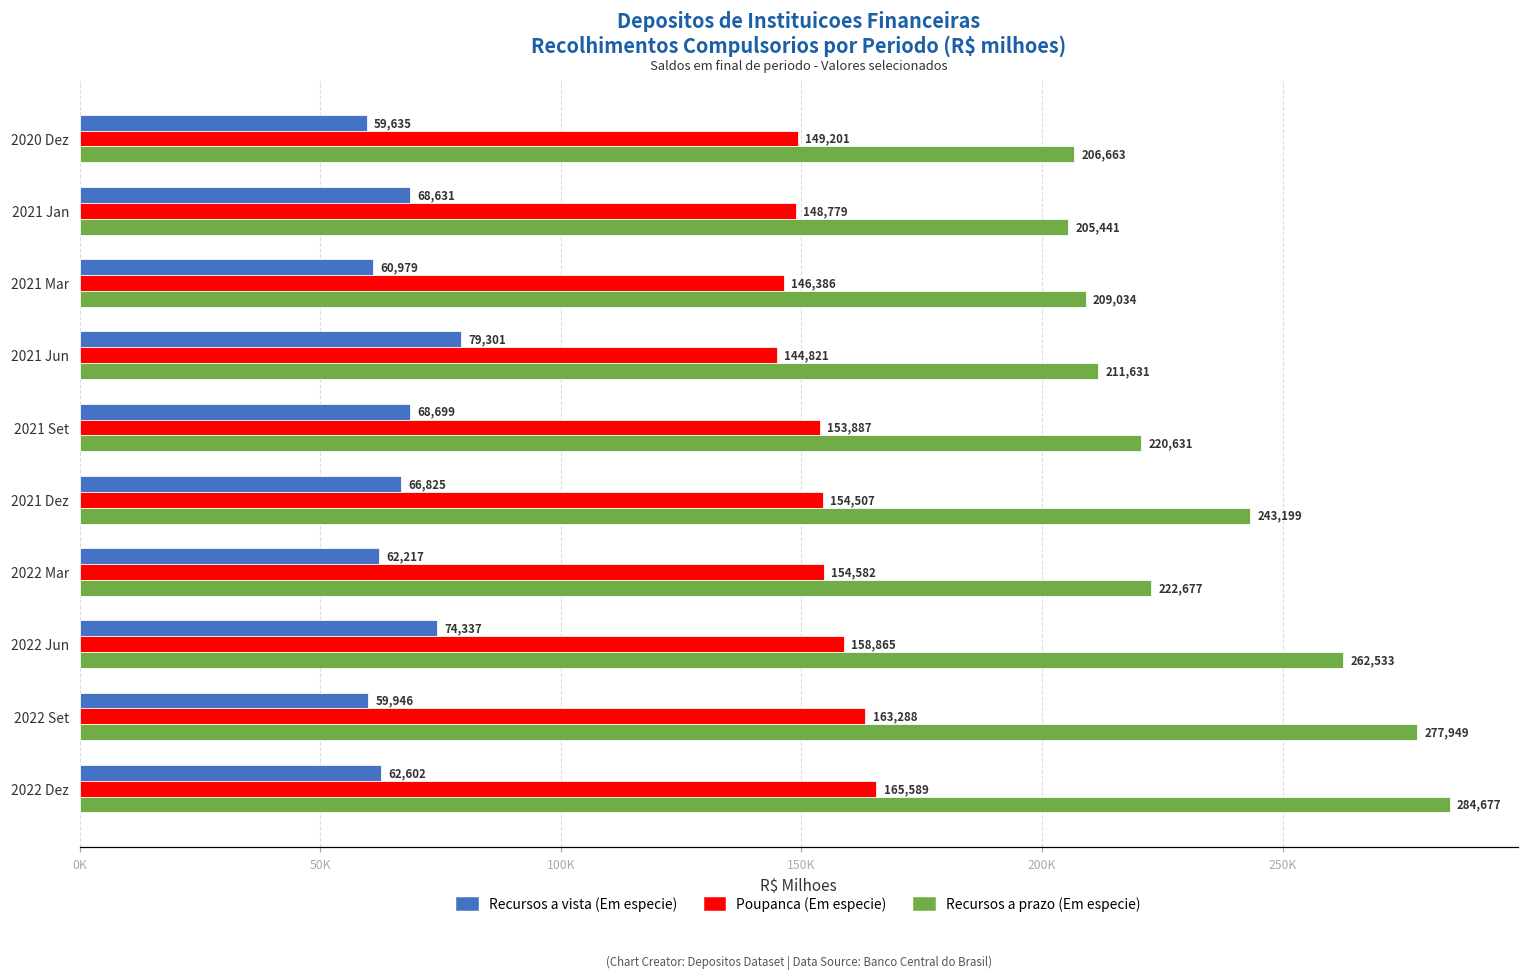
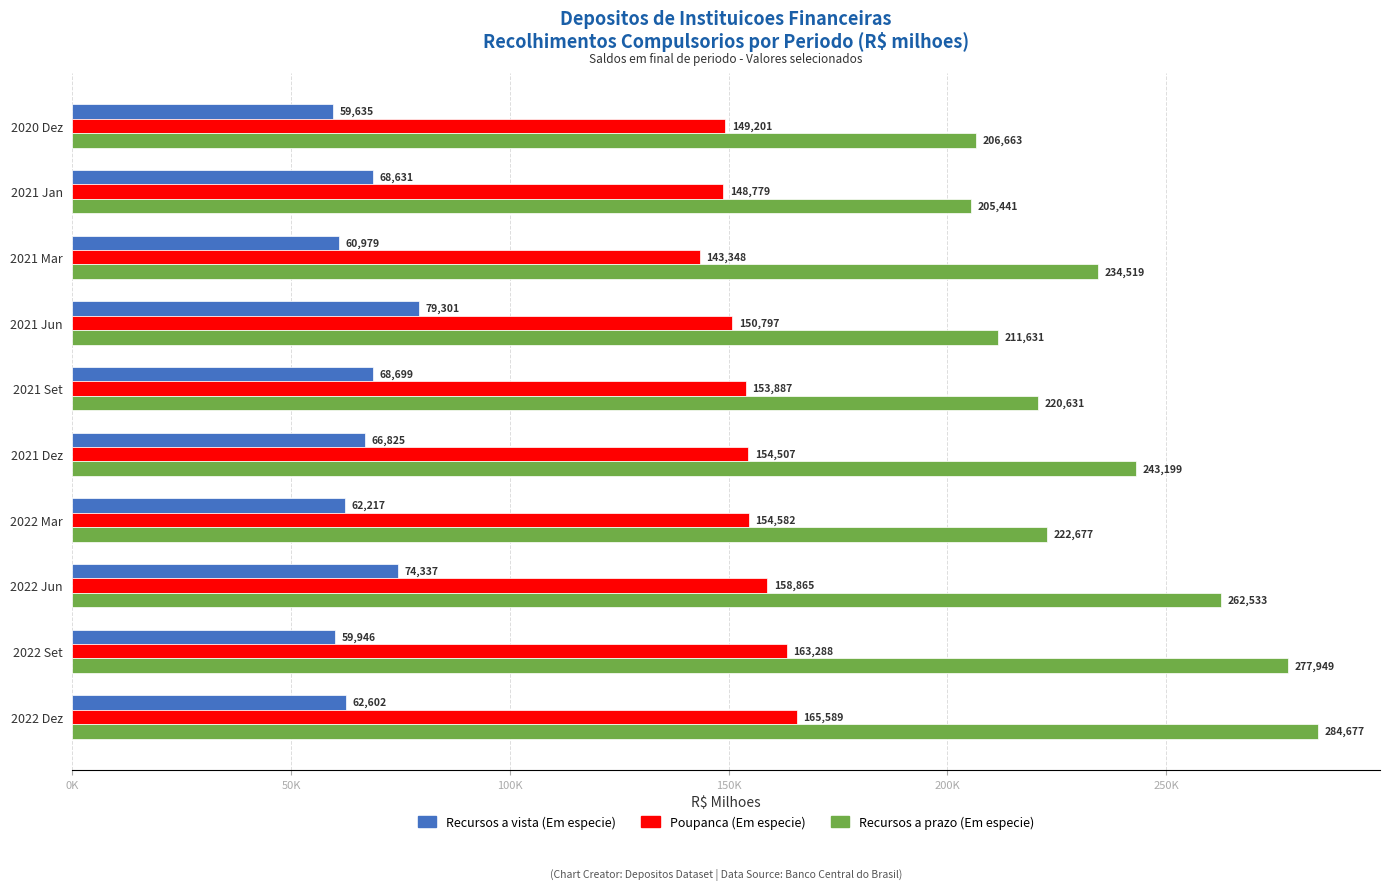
Poupanca (Em especie), 2021 Mar: 146,386 -> 143,348
Recursos a prazo (Em especie), 2021 Mar: 209,034 -> 234,519
Poupanca (Em especie), 2021 Jun: 144,821 -> 150,797
